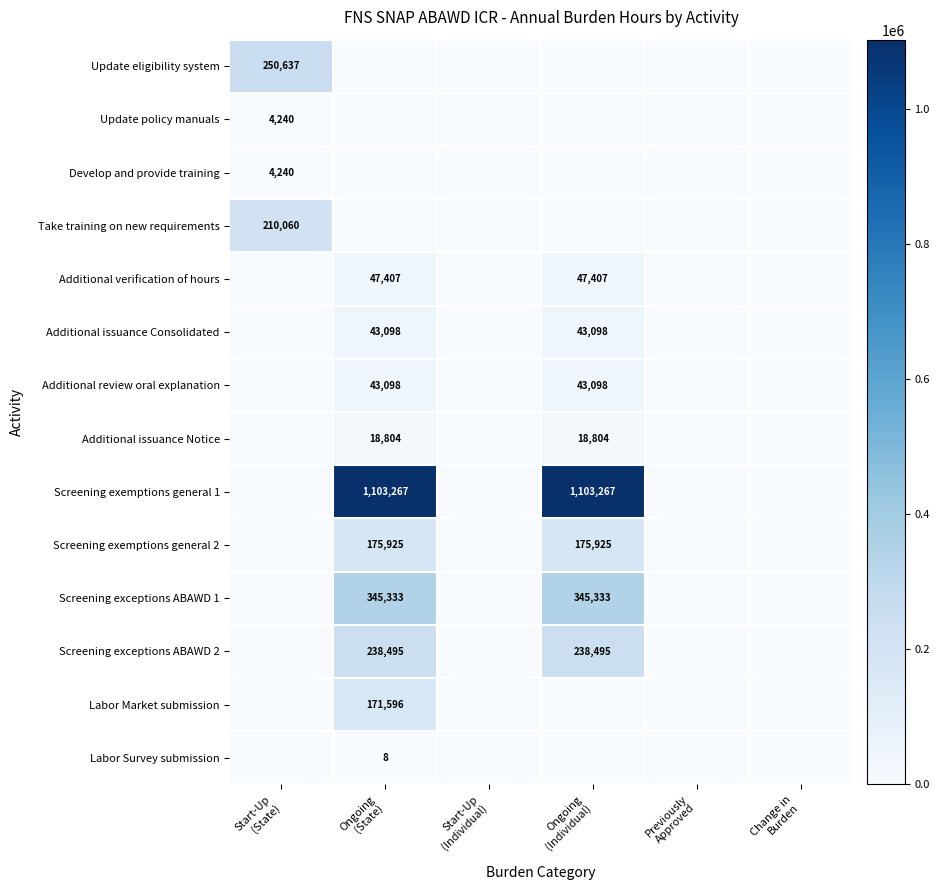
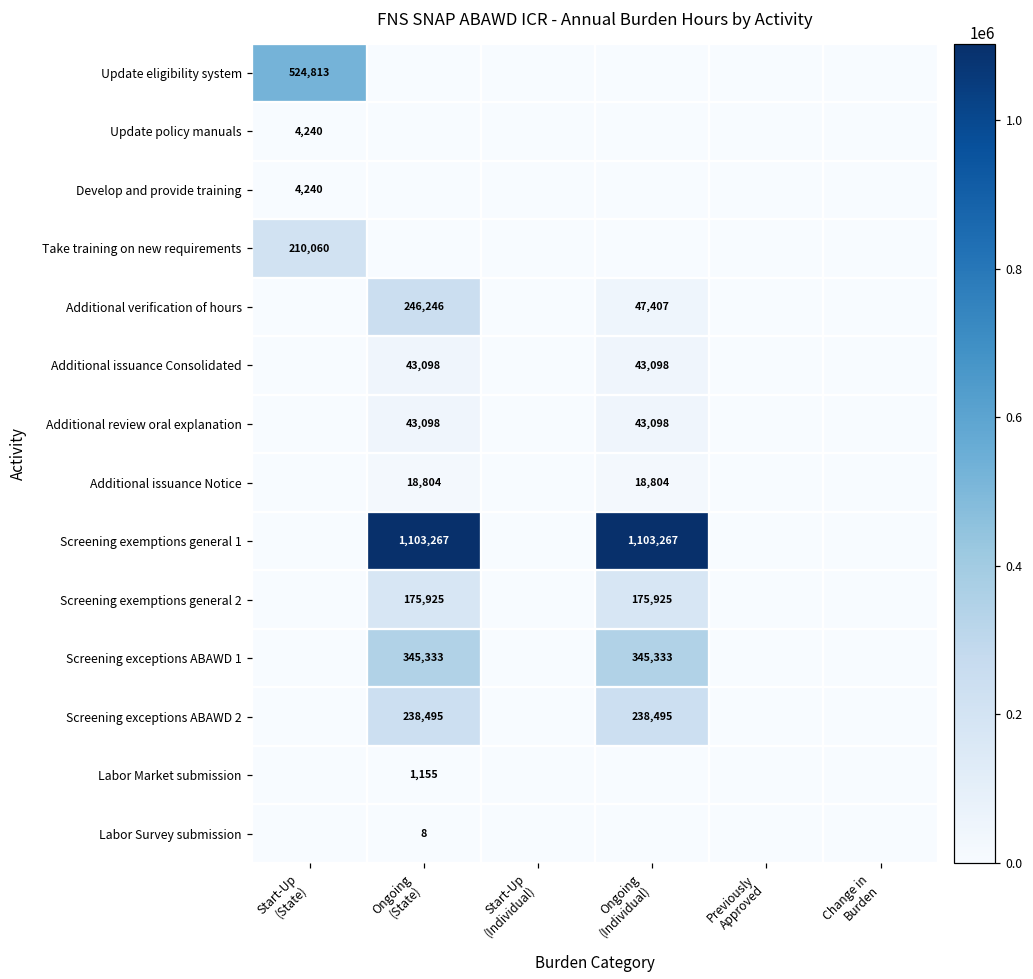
Update eligibility system, Start-Up (State): 250,637 -> 524,813
Additional verification of hours, Ongoing (State): 47,407 -> 246,246
Labor Market submission, Ongoing (State): 171,596 -> 1,155
